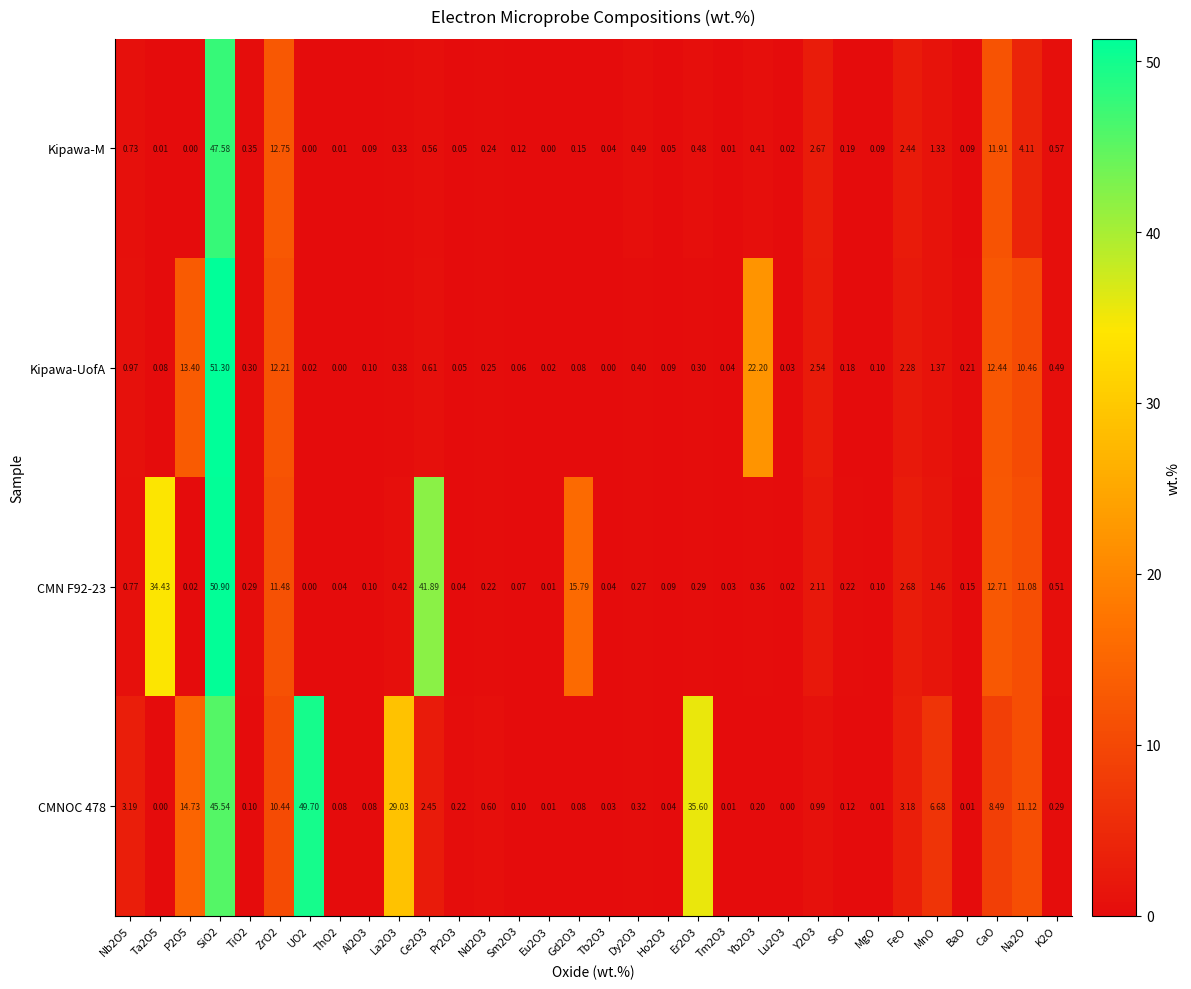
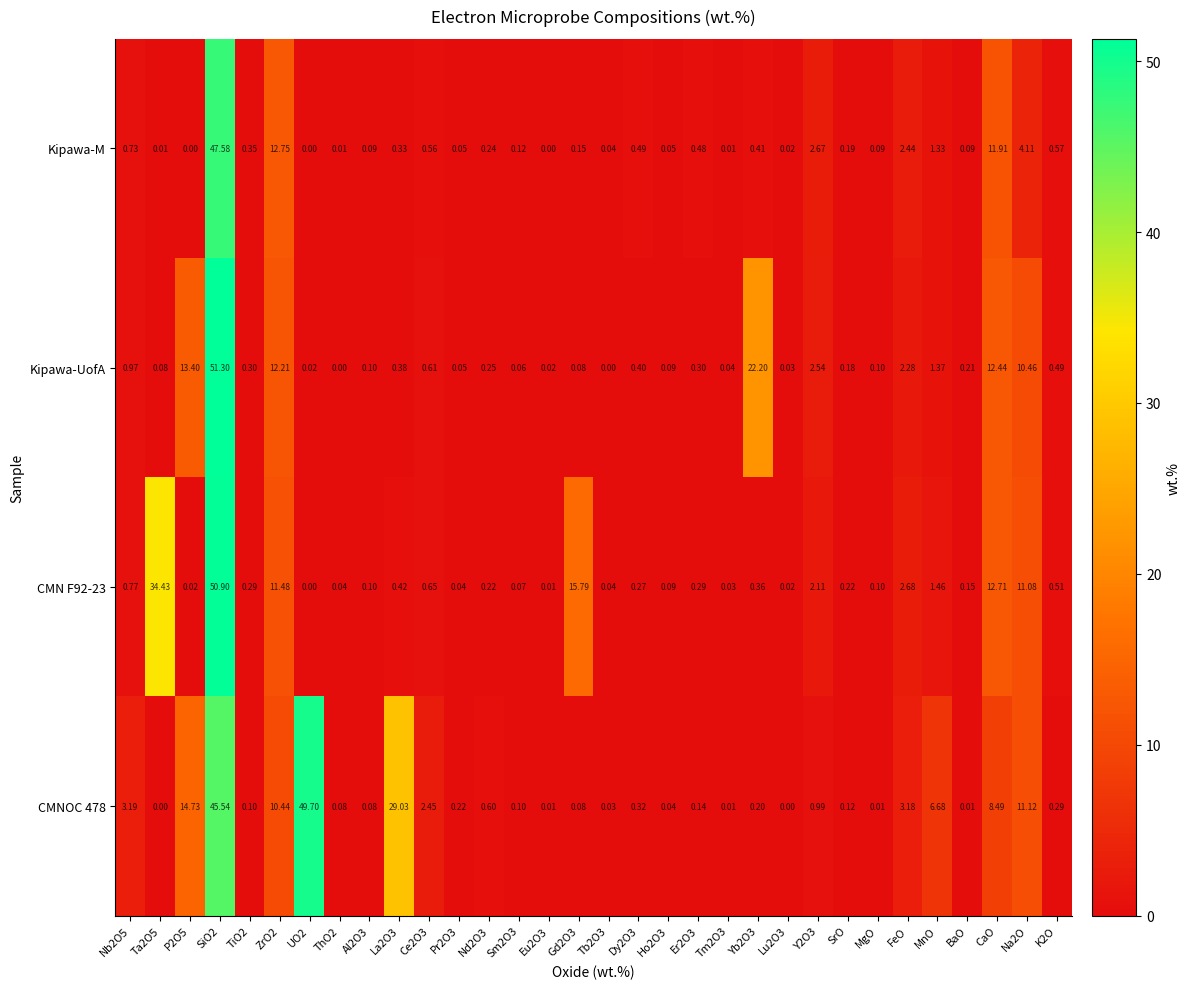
CMN F92-23, Ce2O3: 41.89 -> 0.65
CMNOC 478, Er2O3: 35.60 -> 0.14
